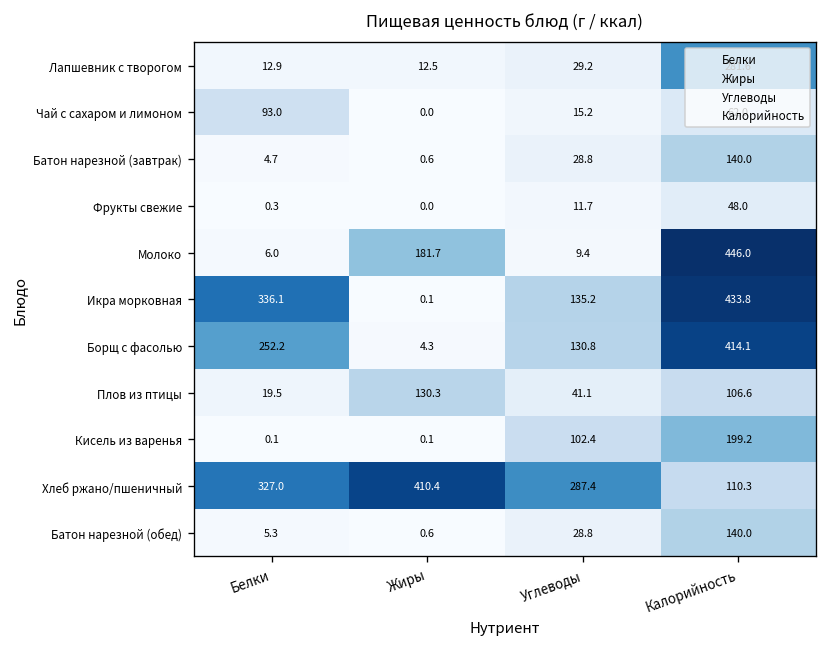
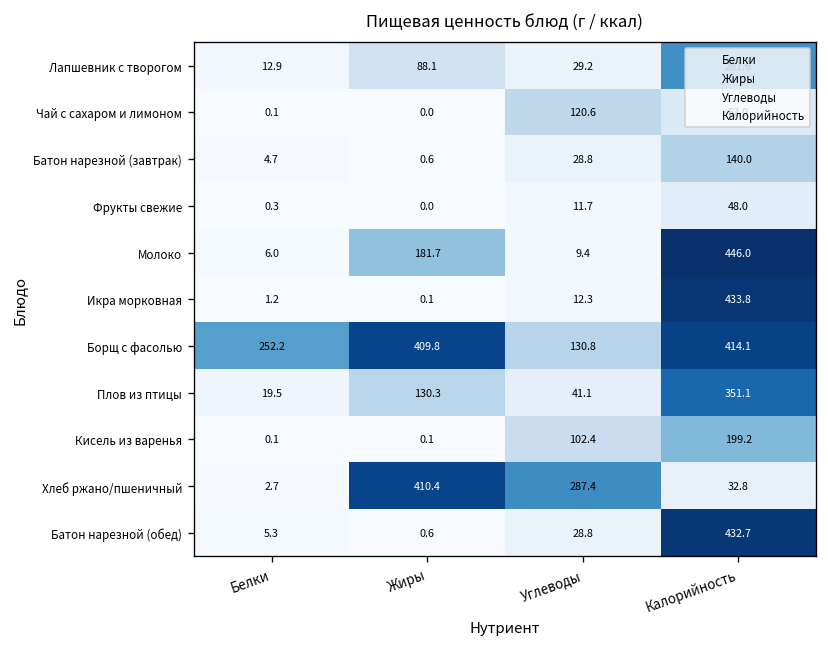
Лапшевник с творогом, Жиры: 12.5 -> 88.1
Чай с сахаром и лимоном, Белки: 93.0 -> 0.1
Чай с сахаром и лимоном, Углеводы: 15.2 -> 120.6
Икра морковная, Белки: 336.1 -> 1.2
Икра морковная, Углеводы: 135.2 -> 12.3
Борщ с фасолью, Жиры: 4.3 -> 409.8
Плов из птицы, Калорийность: 106.6 -> 351.1
Хлеб ржано/пшеничный, Белки: 327.0 -> 2.7
Хлеб ржано/пшеничный, Калорийность: 110.3 -> 32.8
Батон нарезной (обед), Калорийность: 140.0 -> 432.7
